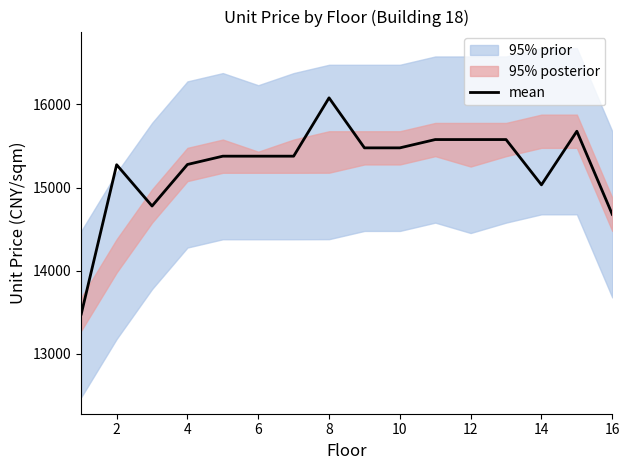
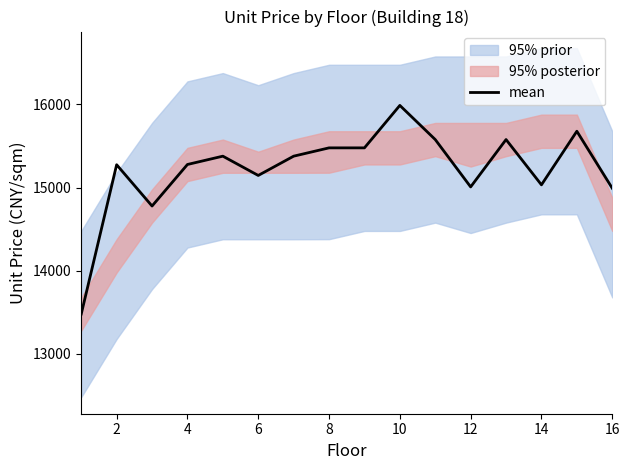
mean, 6: 15400 -> 15100
mean, 8: 16100 -> 15500
mean, 10: 15500 -> 16000
mean, 12: 15600 -> 15000
mean, 16: 14700 -> 15000
